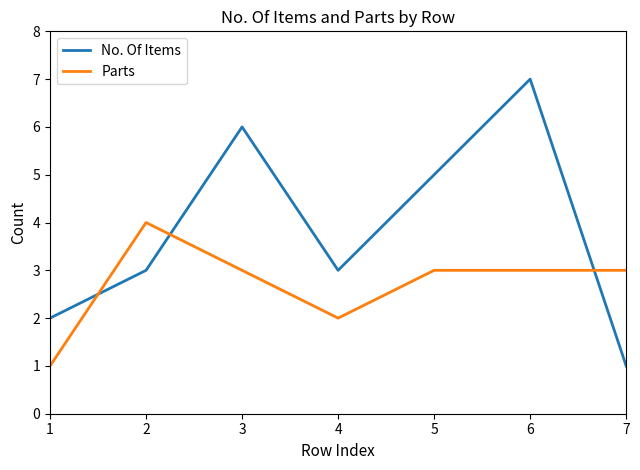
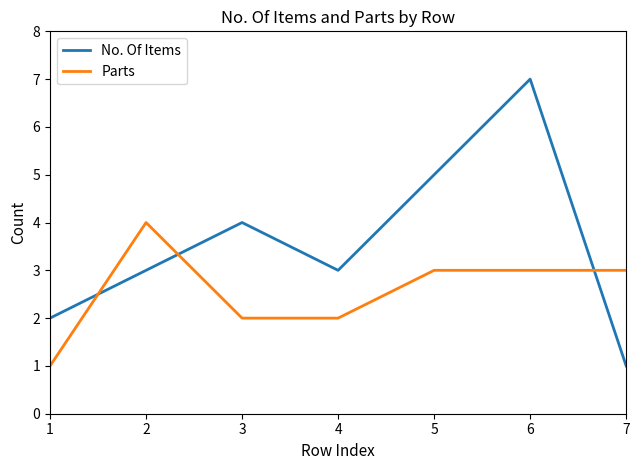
No. Of Items, 3: 6 -> 4
Parts, 3: 3 -> 2
